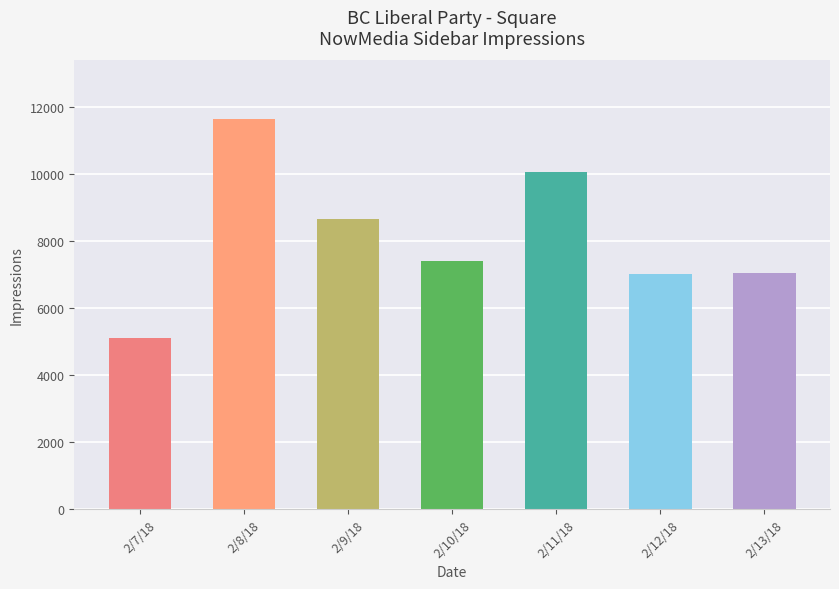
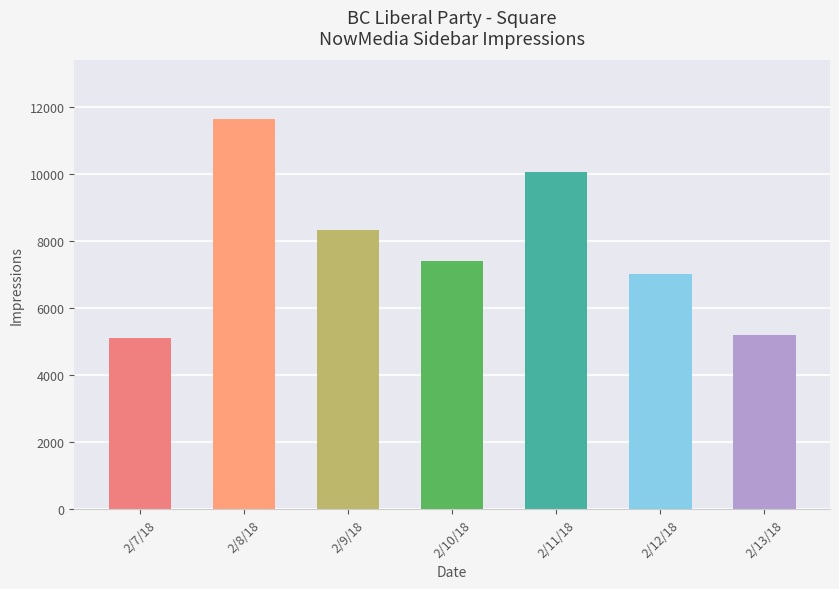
2/9/18: 8700 -> 8300
2/13/18: 7000 -> 5200
